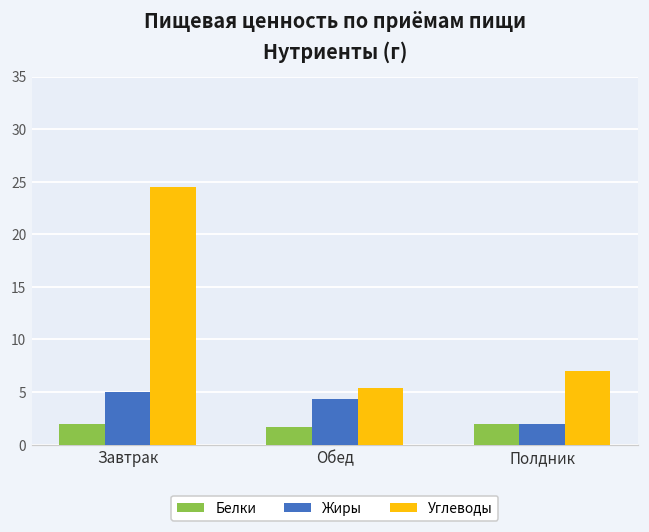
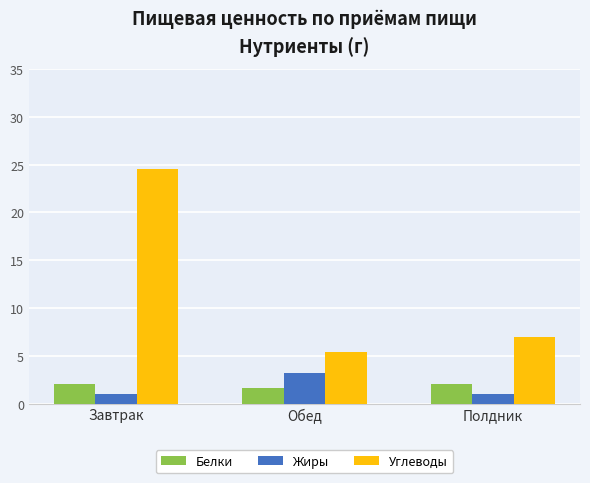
Жиры, Завтрак: 5 -> 1
Жиры, Обед: 4 -> 3
Жиры, Полдник: 2 -> 1
